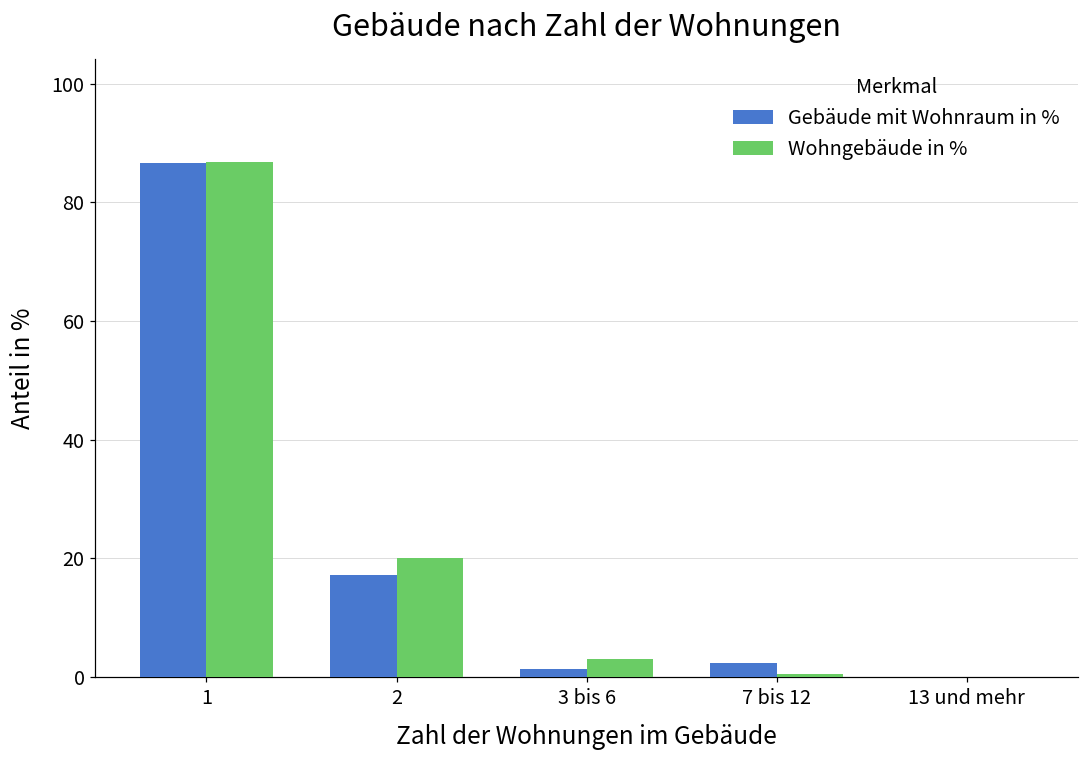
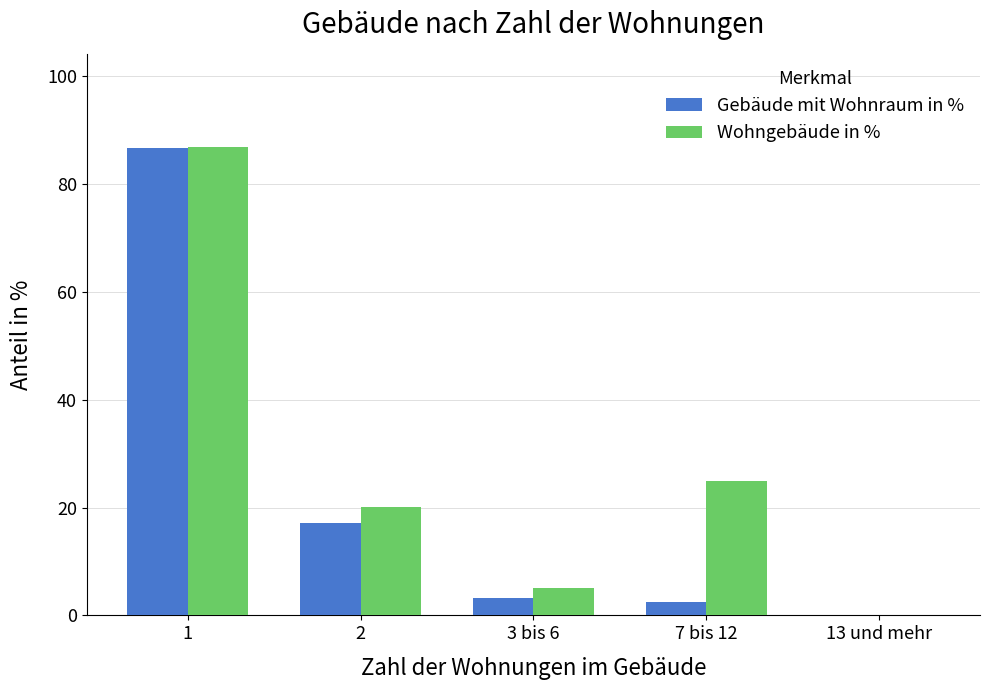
Gebäude mit Wohnraum in %, 3 bis 6: 1 -> 3
Wohngebäude in %, 3 bis 6: 3 -> 5
Wohngebäude in %, 7 bis 12: 1 -> 25
